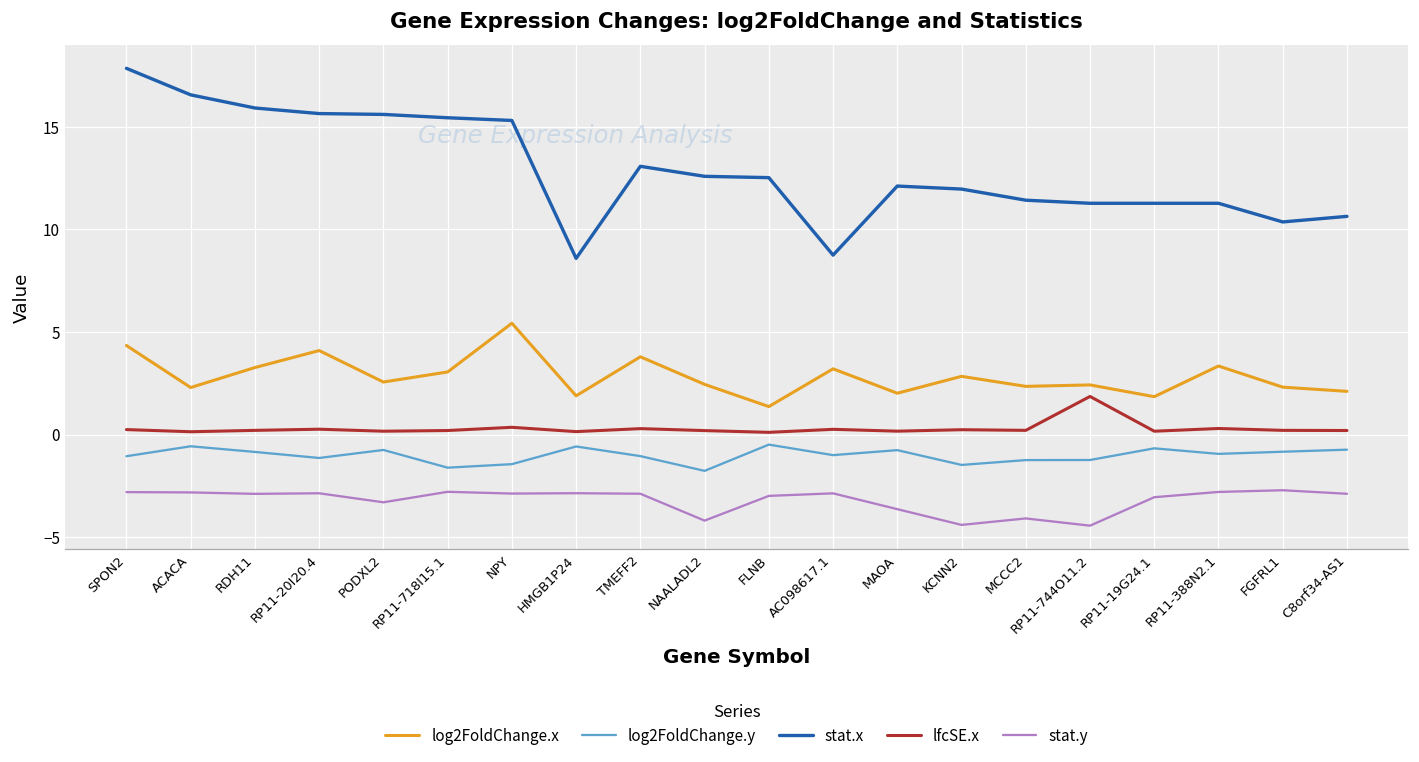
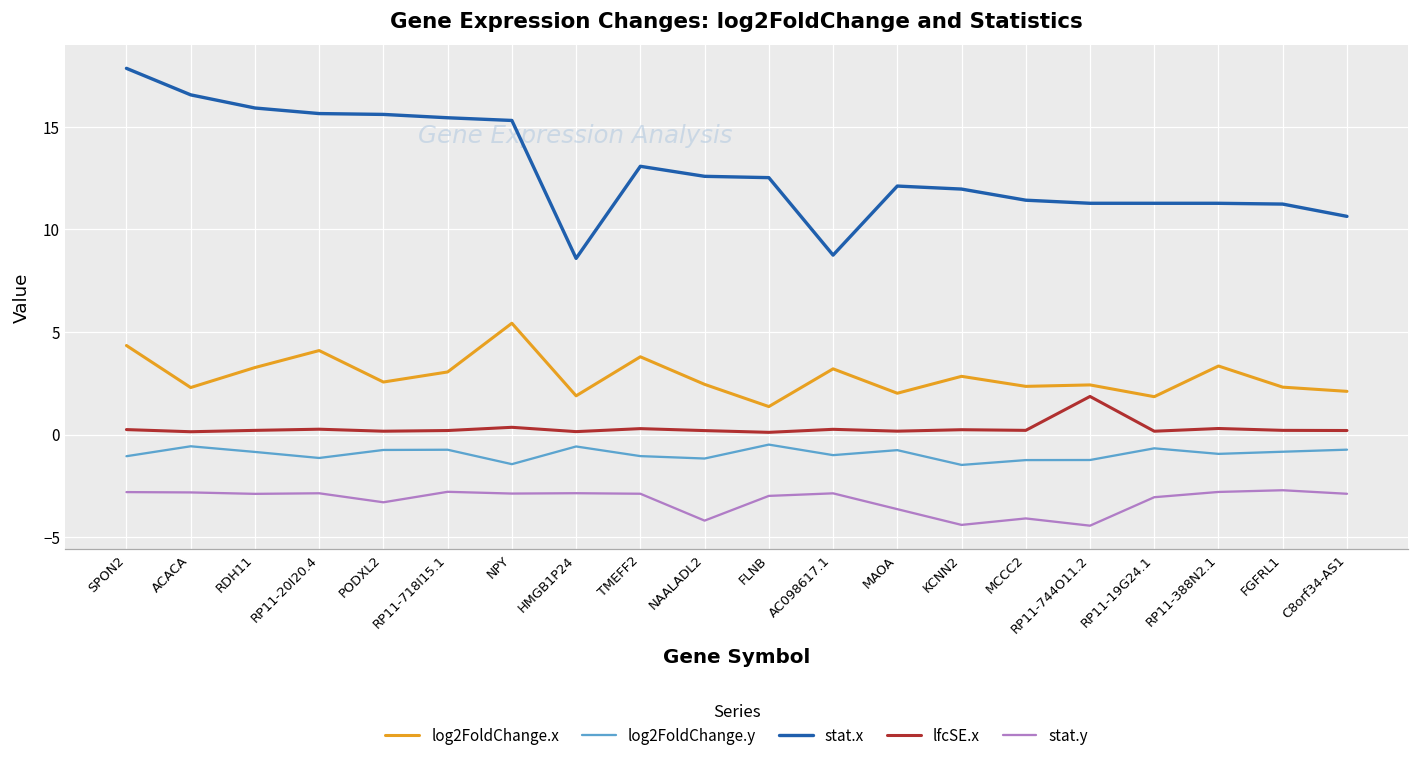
log2FoldChange.y, RP11-718I15.1: -1.6 -> -0.7
log2FoldChange.y, NAALADL2: -1.8 -> -1.2
stat.x, FGFRL1: 10.4 -> 11.2
